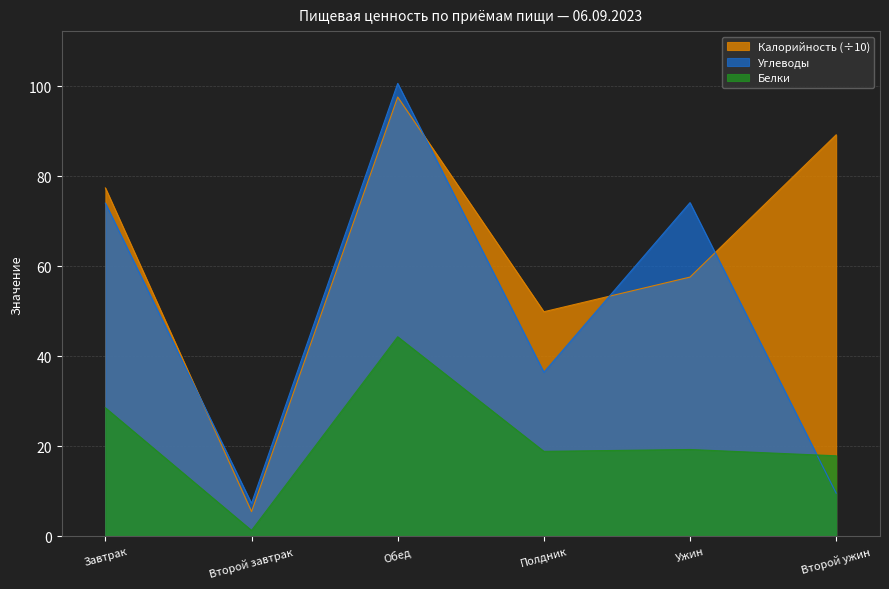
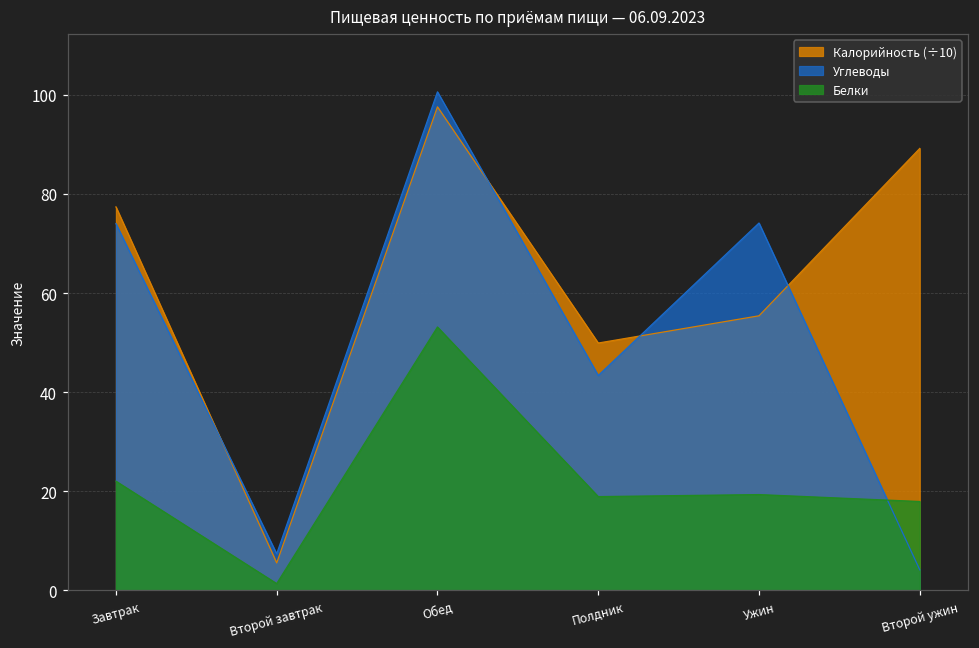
Белки, Завтрак: 29 -> 22
Белки, Обед: 44 -> 53
Углеводы, Полдник: 36 -> 43
Калорийность (÷10), Ужин: 58 -> 55
Углеводы, Второй ужин: 10 -> 4
